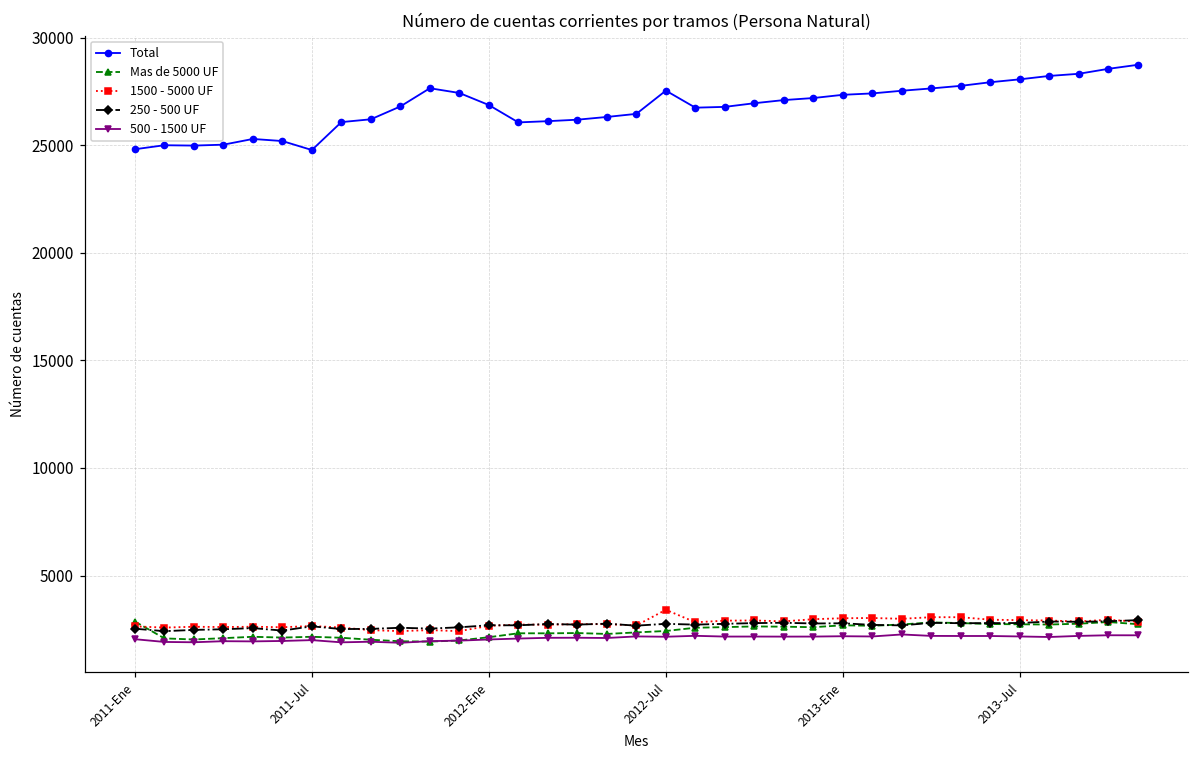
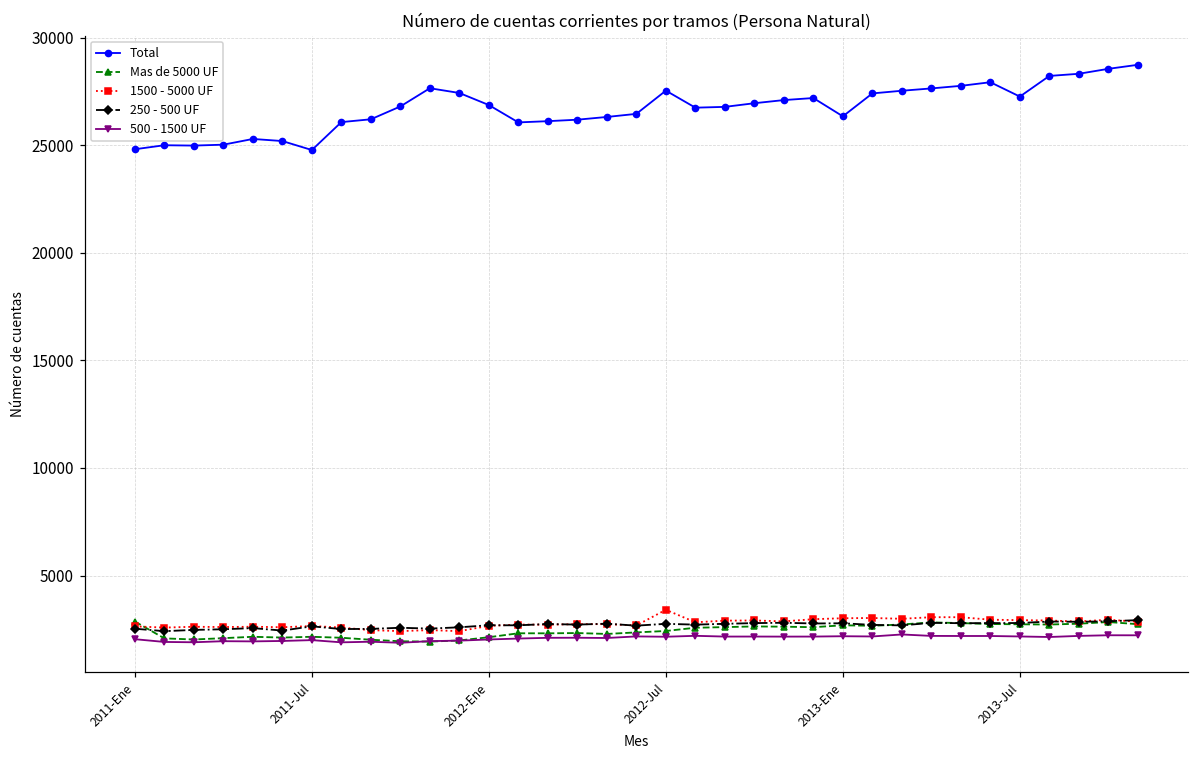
Total, 2013-Ene: 27400 -> 26400
Total, 2013-Jul: 28100 -> 27300
